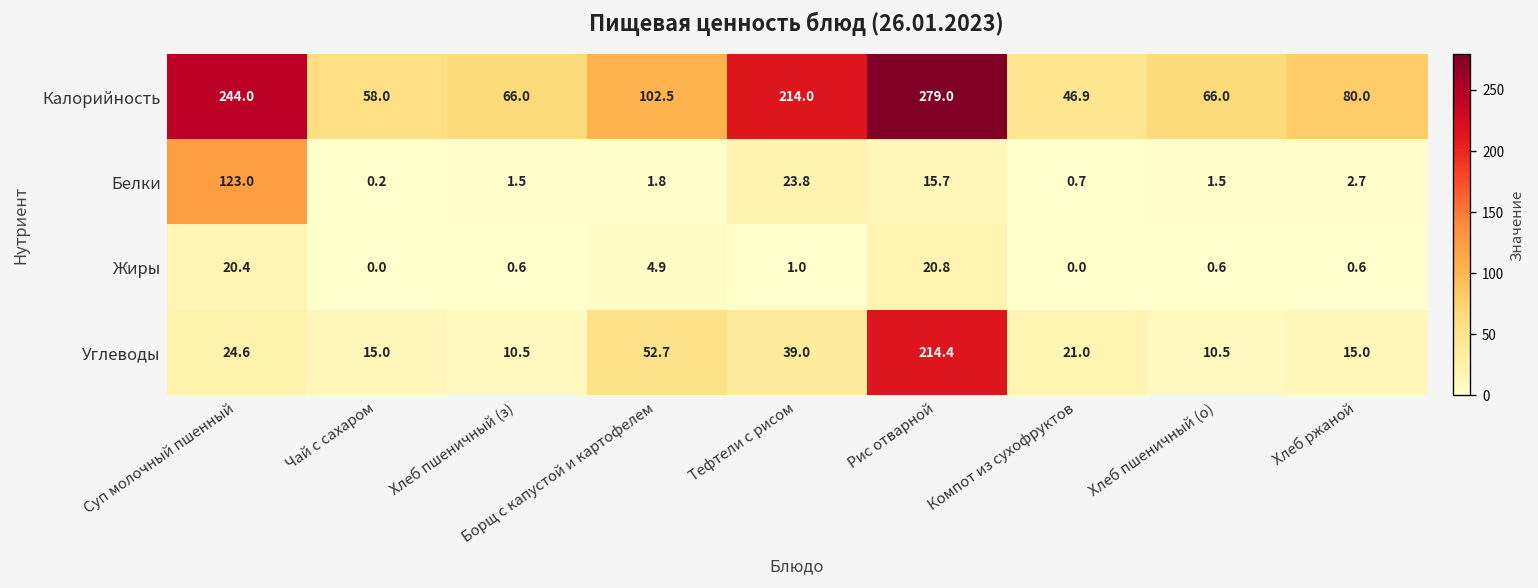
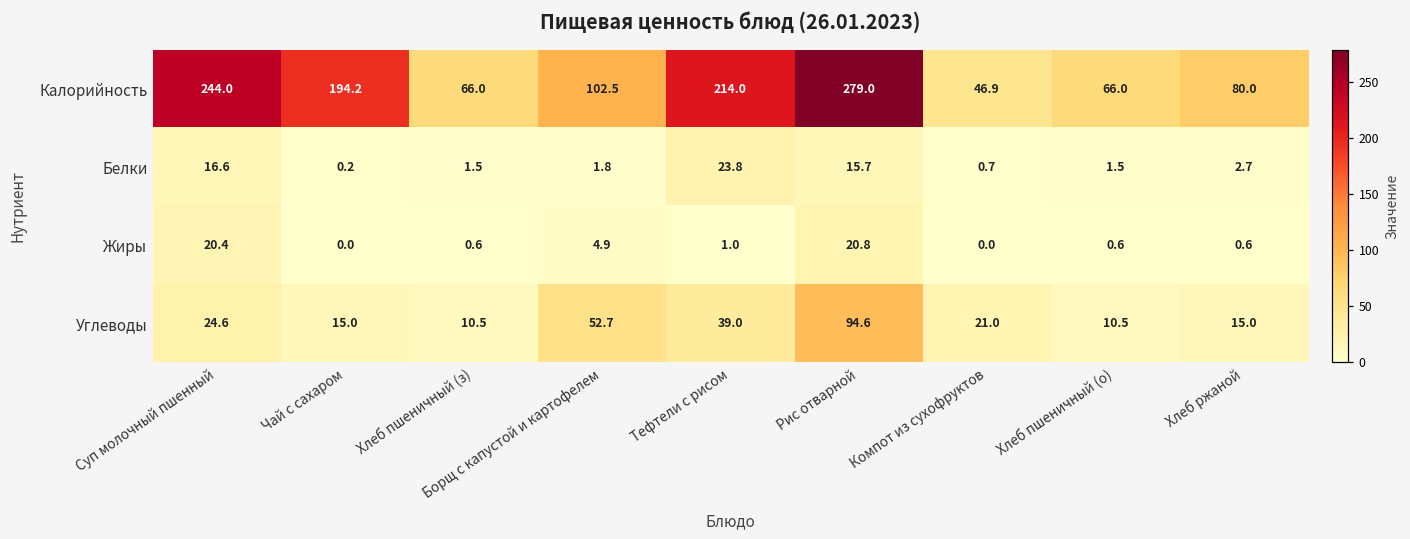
Калорийность, Чай с сахаром: 58.0 -> 194.2
Белки, Суп молочный пшенный: 123.0 -> 16.6
Углеводы, Рис отварной: 214.4 -> 94.6
